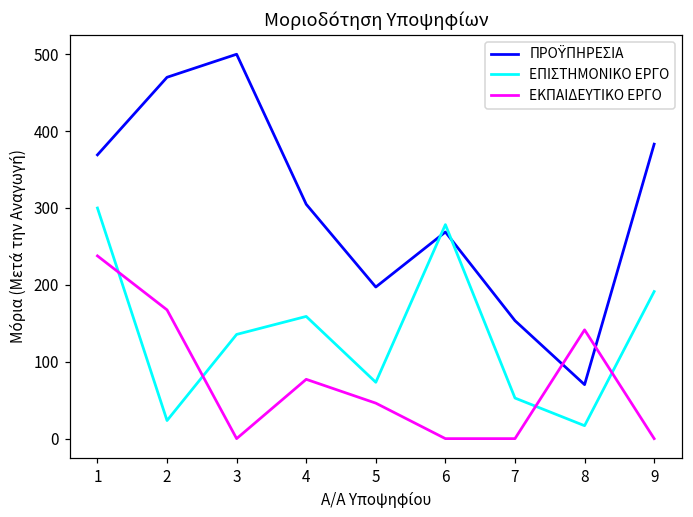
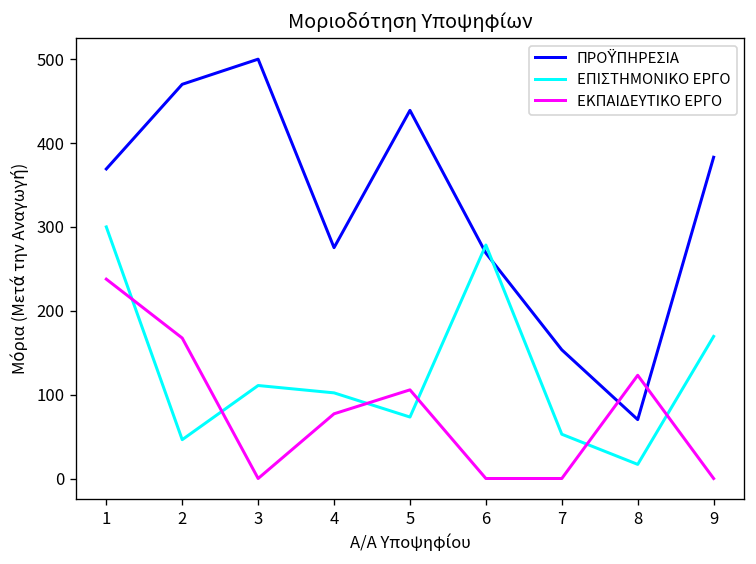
ΕΠΙΣΤΗΜΟΝΙΚΟ ΕΡΓΟ, 2: 20 -> 50
ΕΠΙΣΤΗΜΟΝΙΚΟ ΕΡΓΟ, 3: 140 -> 110
ΠΡΟΫΠΗΡΕΣΙΑ, 4: 300 -> 280
ΕΠΙΣΤΗΜΟΝΙΚΟ ΕΡΓΟ, 4: 160 -> 100
ΠΡΟΫΠΗΡΕΣΙΑ, 5: 200 -> 440
ΕΚΠΑΙΔΕΥΤΙΚΟ ΕΡΓΟ, 5: 50 -> 110
ΕΚΠΑΙΔΕΥΤΙΚΟ ΕΡΓΟ, 8: 140 -> 120
ΕΠΙΣΤΗΜΟΝΙΚΟ ΕΡΓΟ, 9: 190 -> 170
